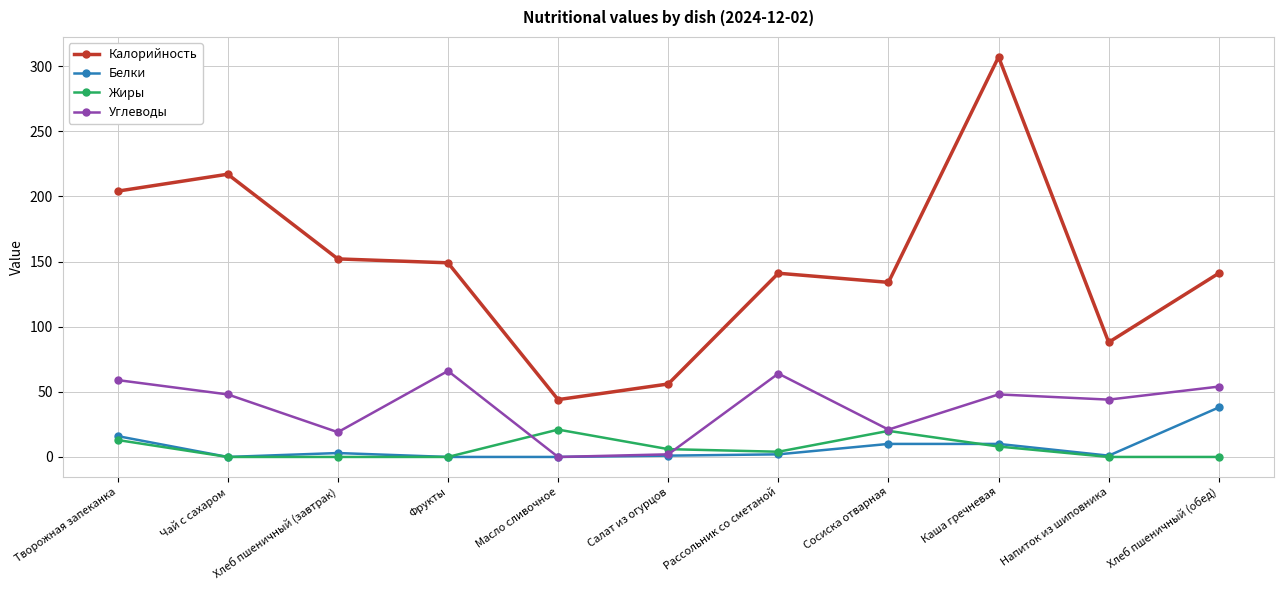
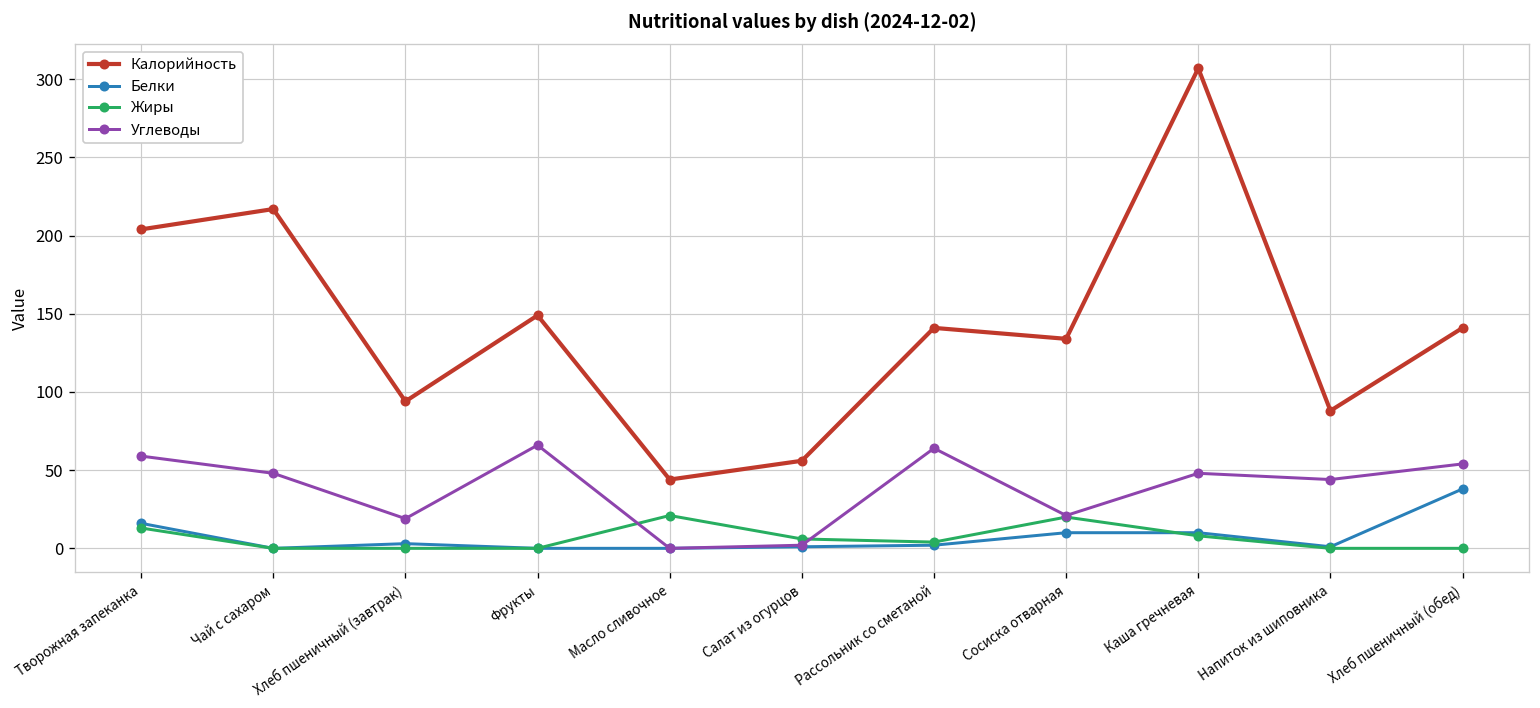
Калорийность, Хлеб пшеничный (завтрак): 152 -> 94
